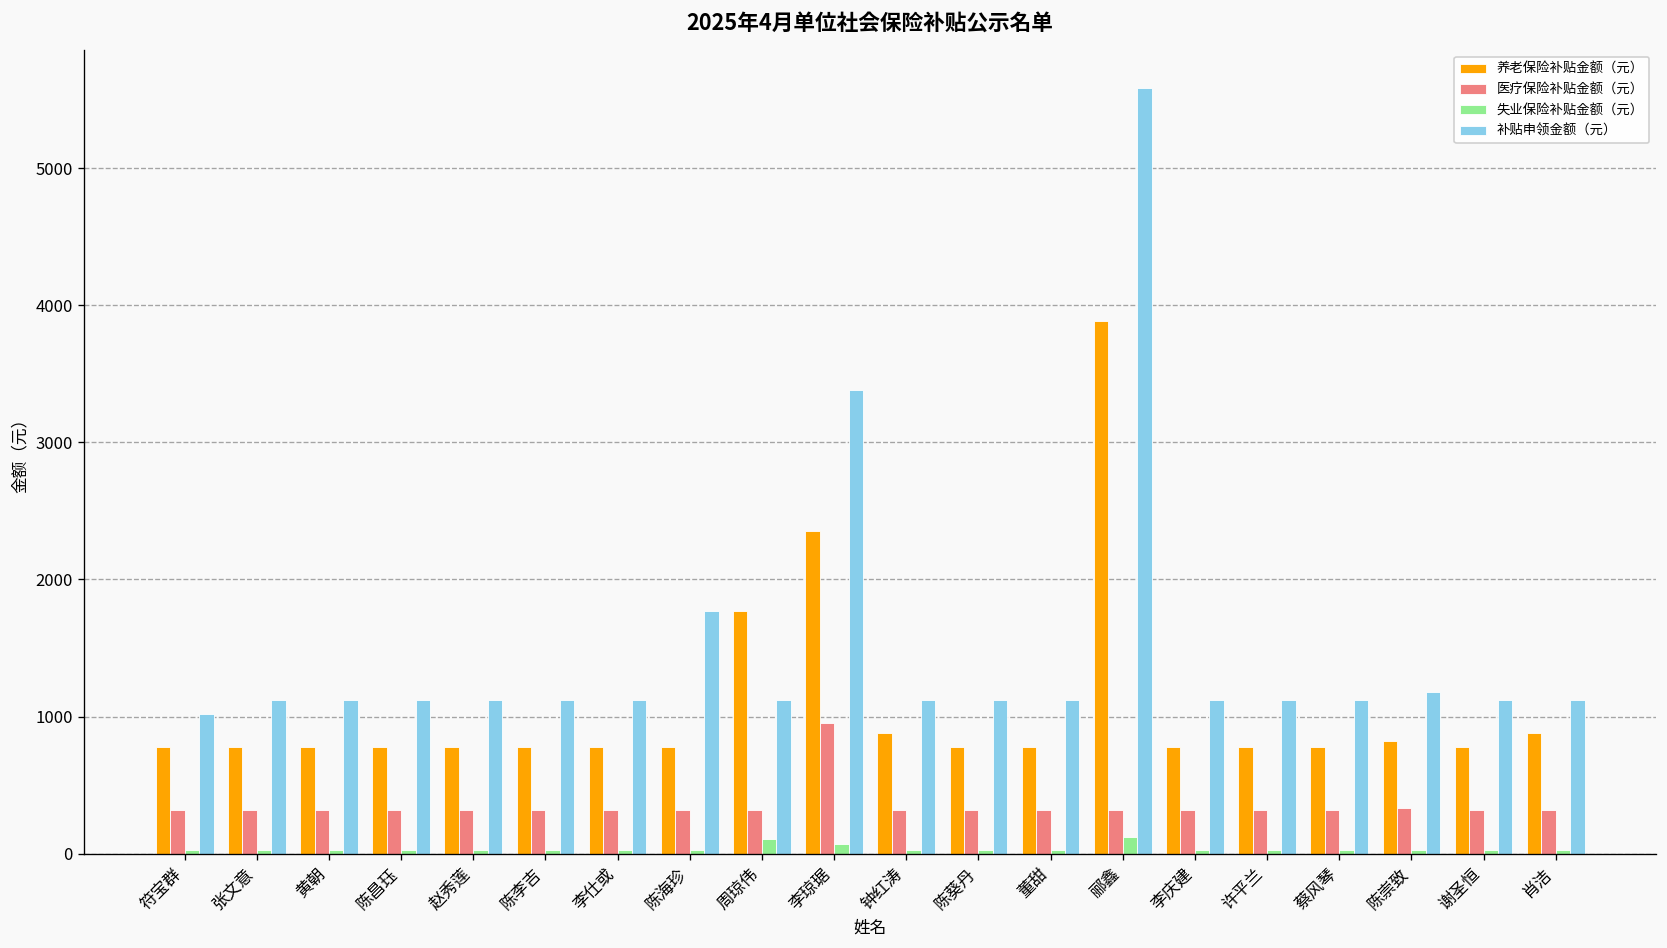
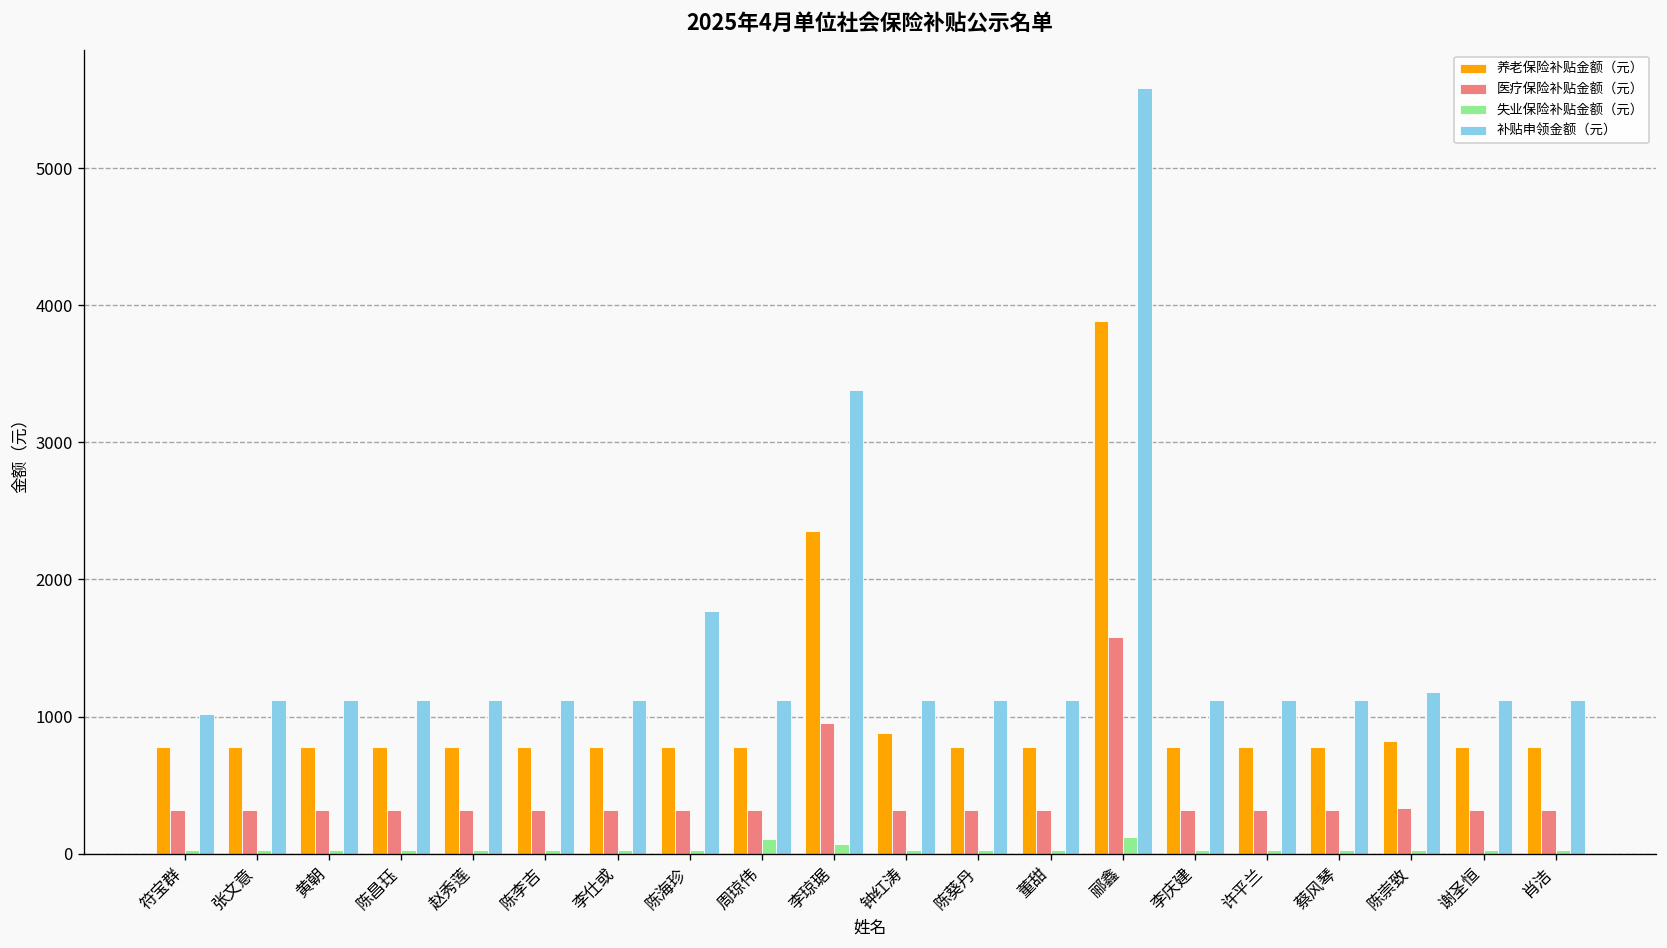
养老保险补贴金额（元）, 周琼伟: 1770 -> 780
医疗保险补贴金额（元）, 郦鑫: 320 -> 1580
养老保险补贴金额（元）, 肖洁: 880 -> 780
